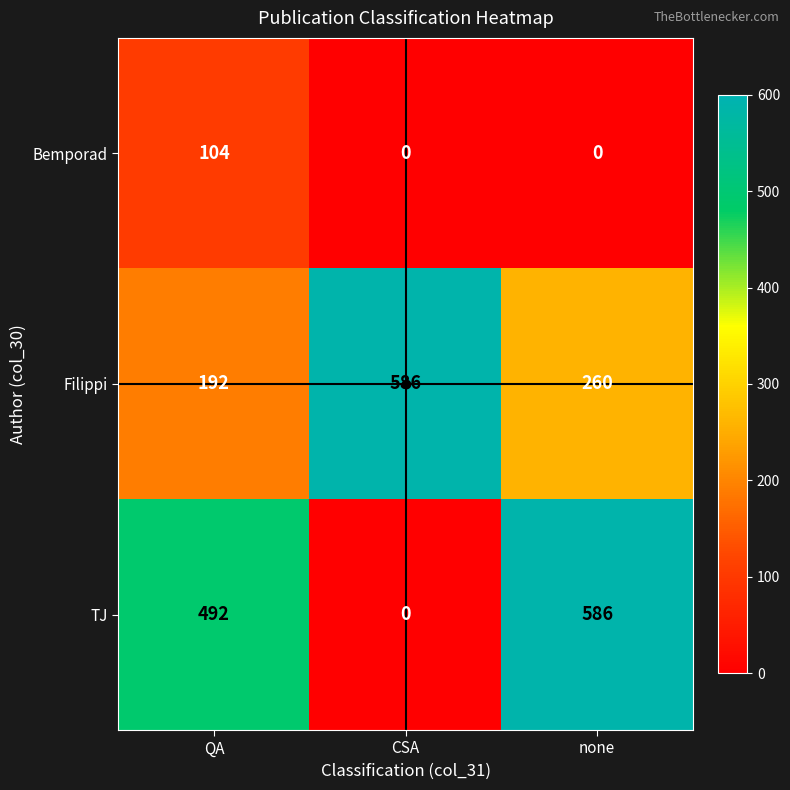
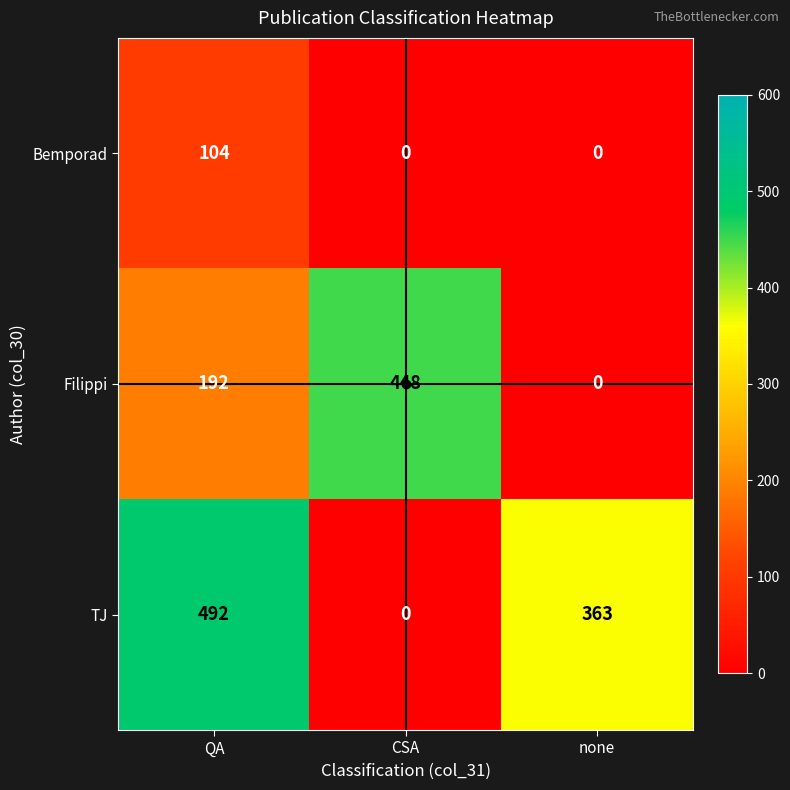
Filippi, CSA: 586 -> 448
Filippi, none: 260 -> 0
TJ, none: 586 -> 363
